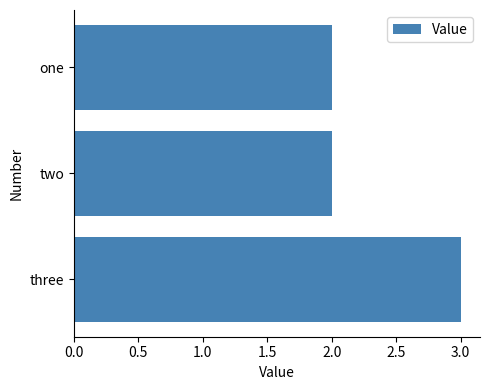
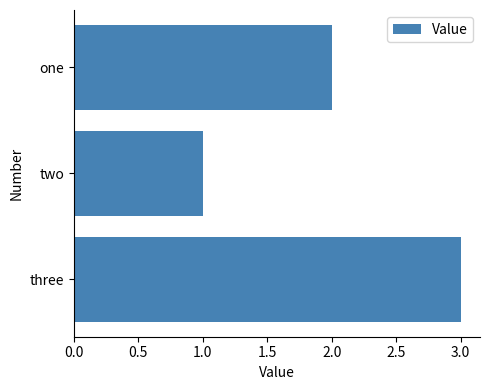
two: 2 -> 1
